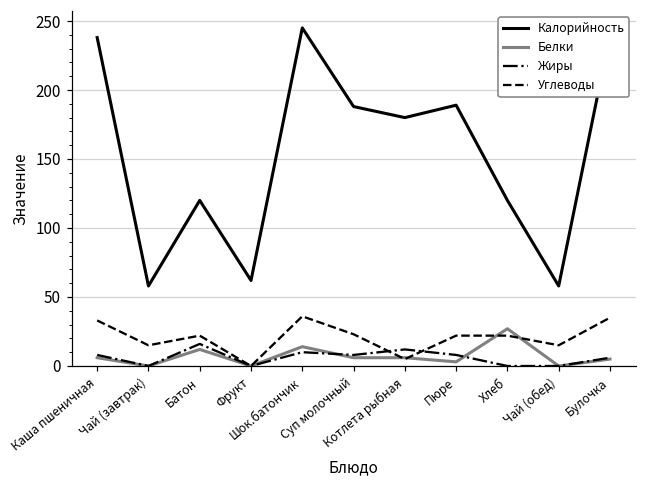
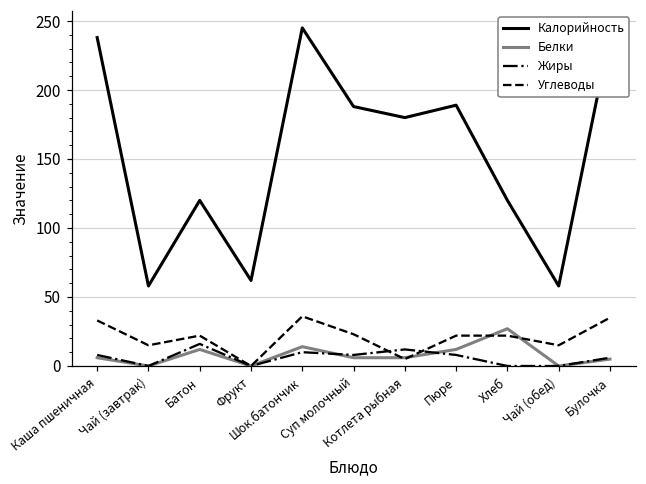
Белки, Пюре: 3 -> 12
